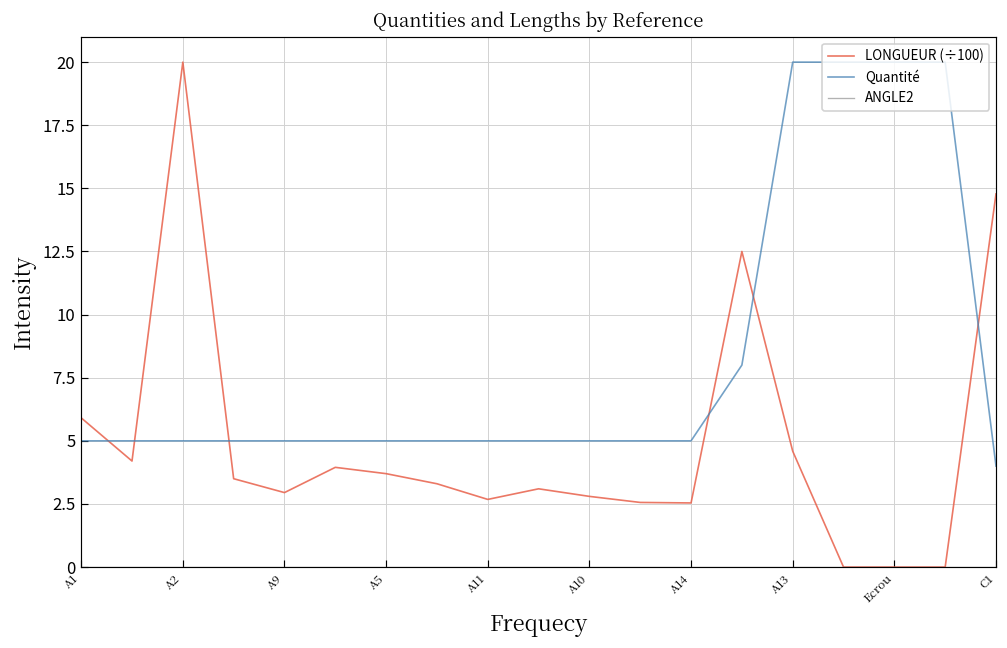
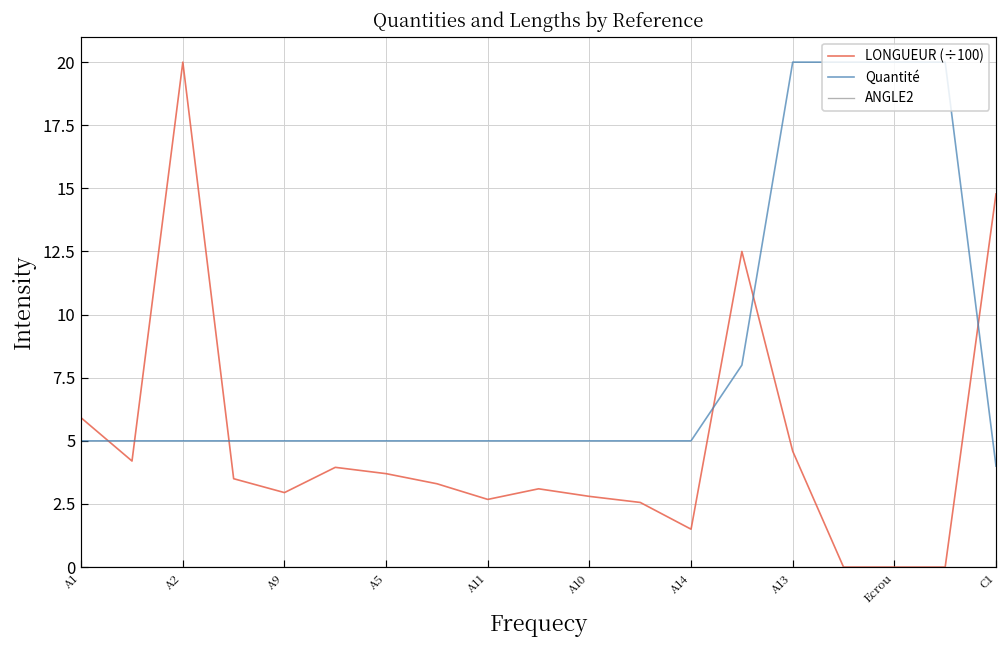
LONGUEUR (÷100), A14: 2.5 -> 1.5
